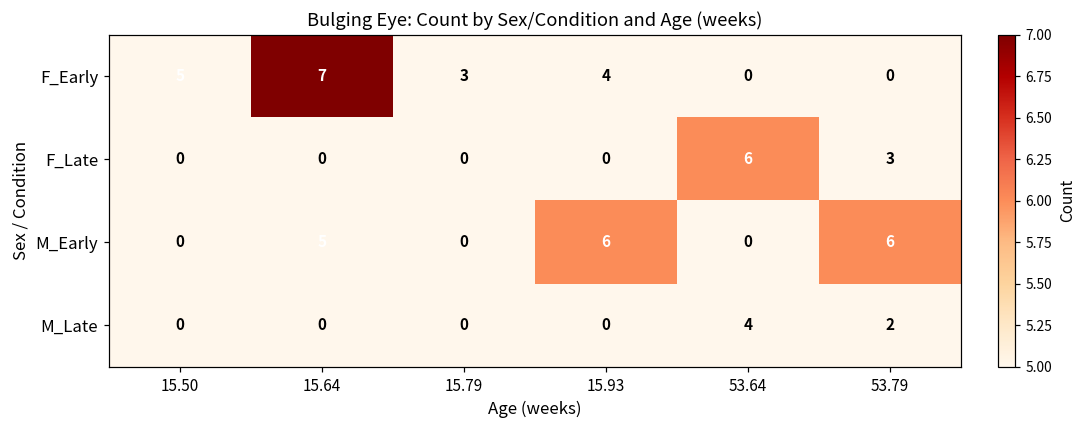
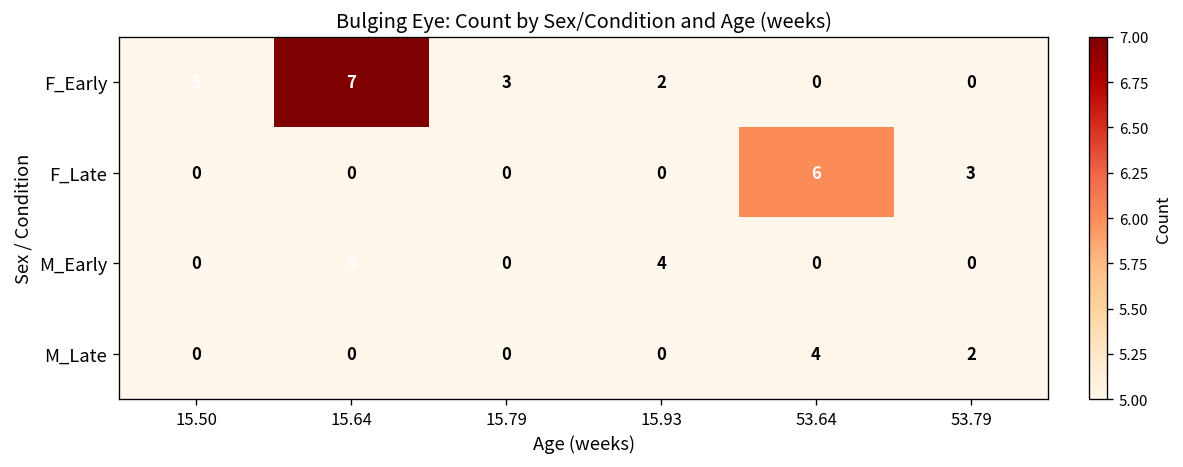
F_Early, 15.93: 4 -> 2
M_Early, 15.93: 6 -> 4
M_Early, 53.79: 6 -> 0
